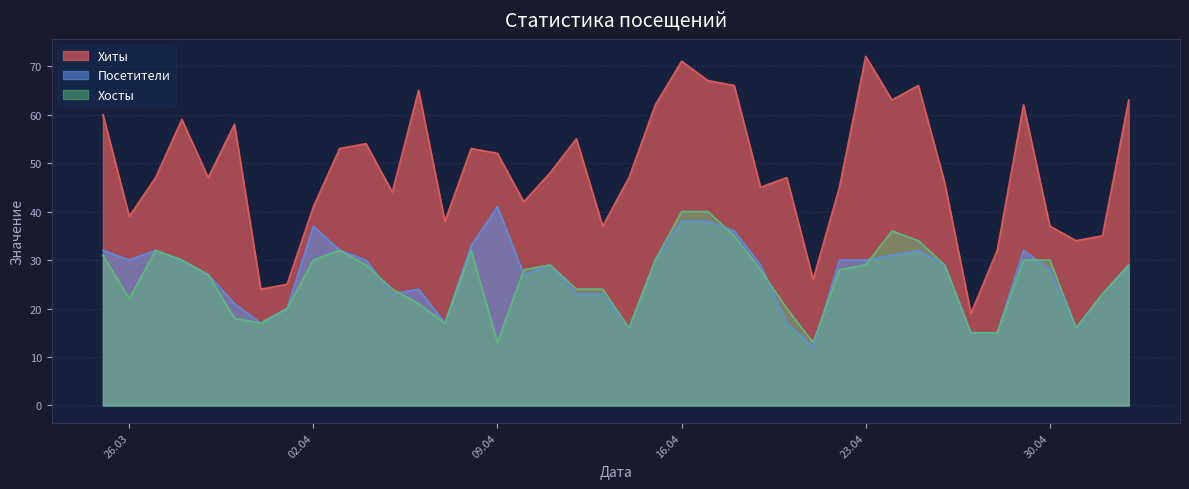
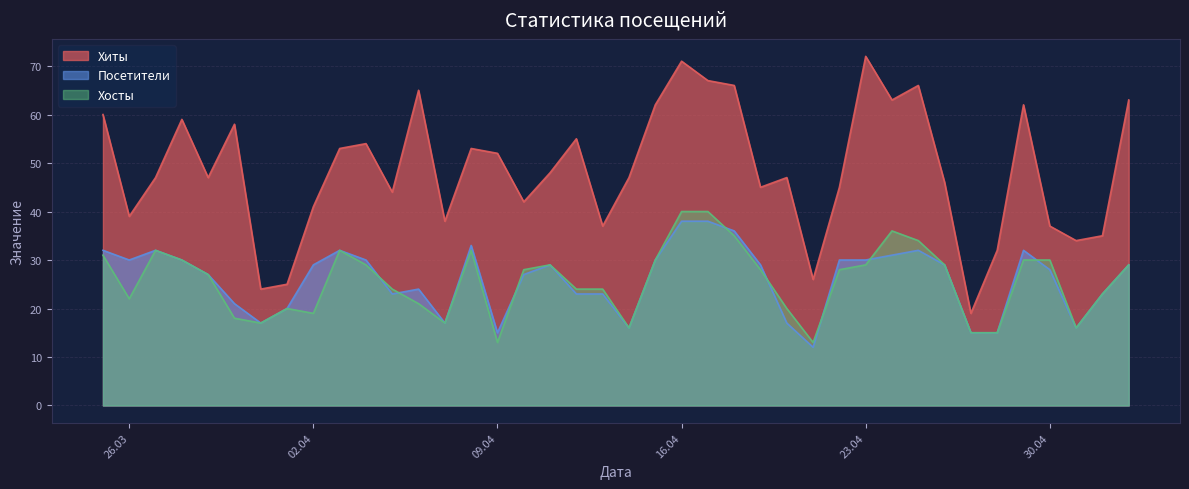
Посетители, 02.04: 37 -> 29
Хосты, 02.04: 30 -> 19
Посетители, 09.04: 41 -> 15
